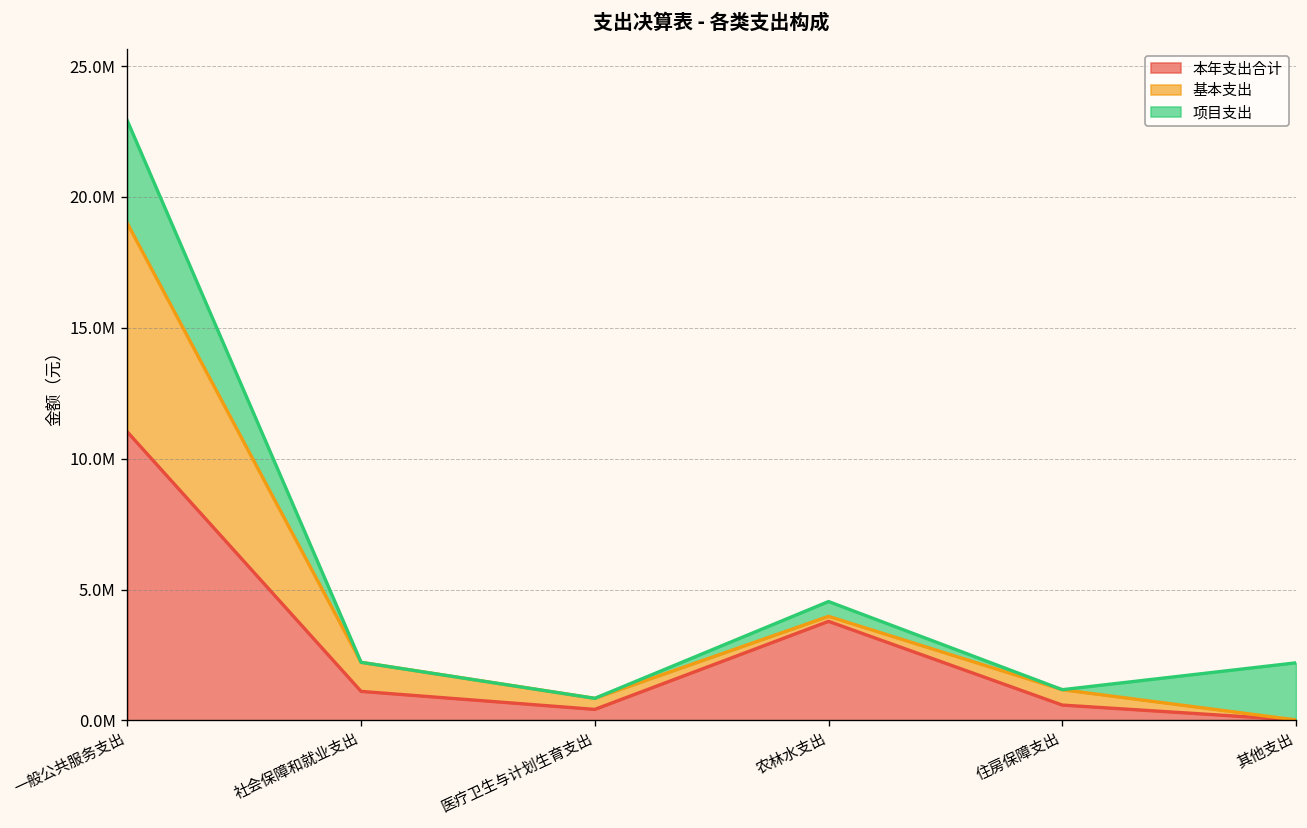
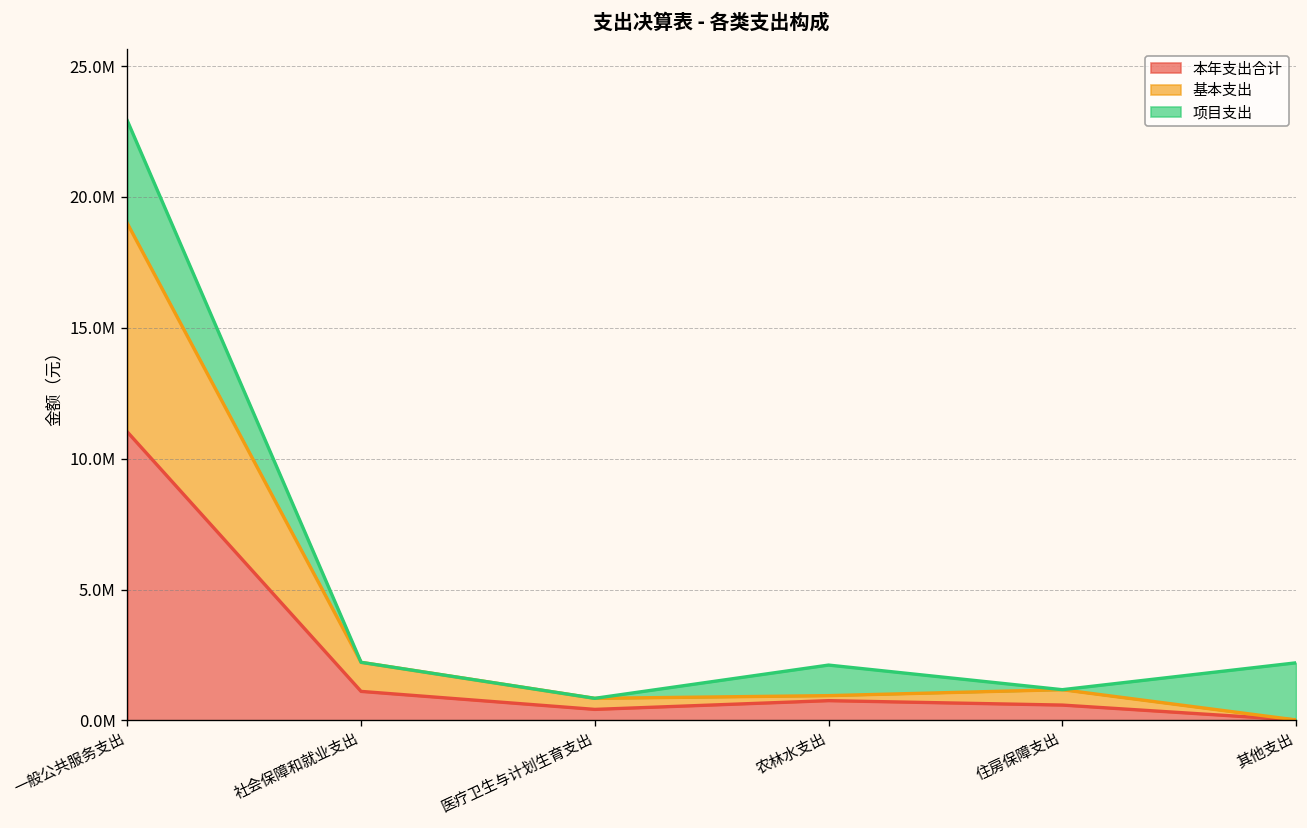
本年支出合计, 农林水支出: 3800000 -> 800000
项目支出, 农林水支出: 600000 -> 1200000
